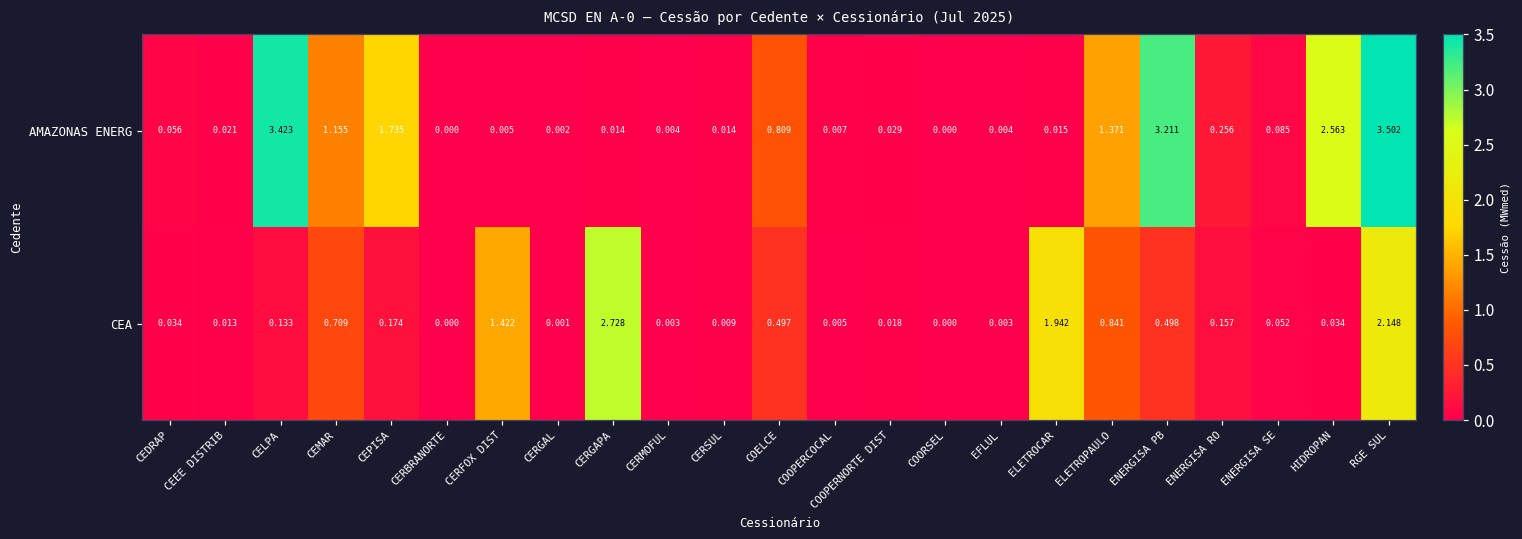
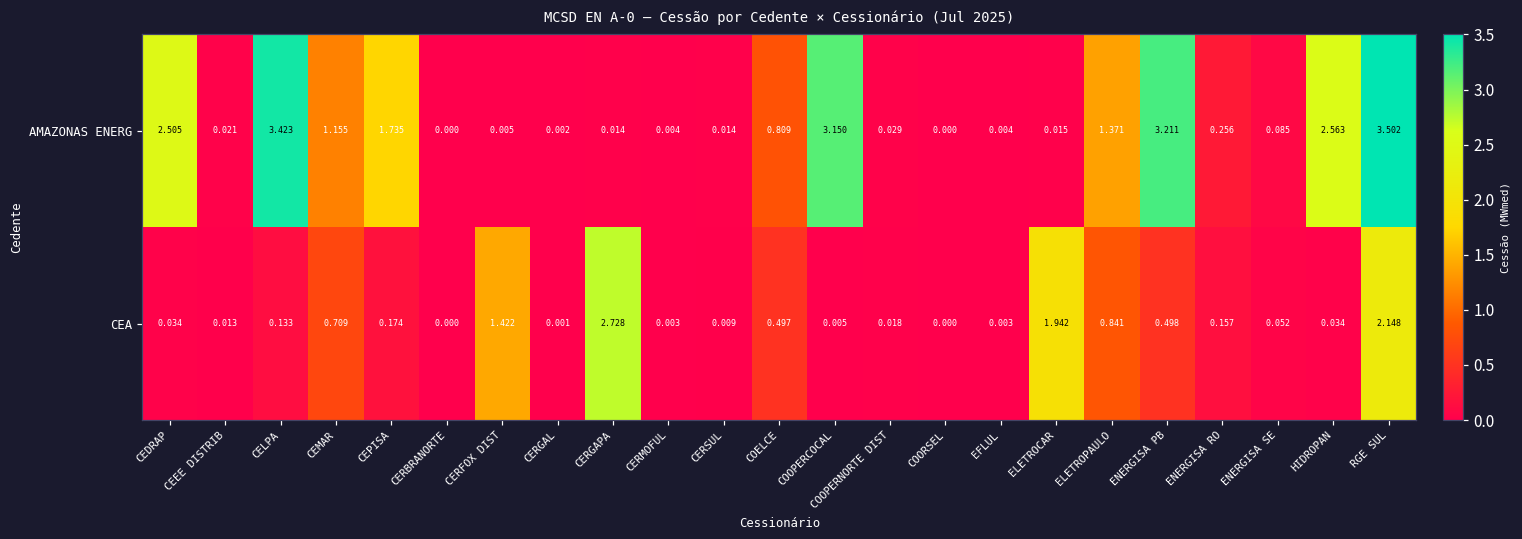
AMAZONAS ENERG, CEDRAP: 0.056 -> 2.505
AMAZONAS ENERG, COOPERCOCAL: 0.007 -> 3.150
